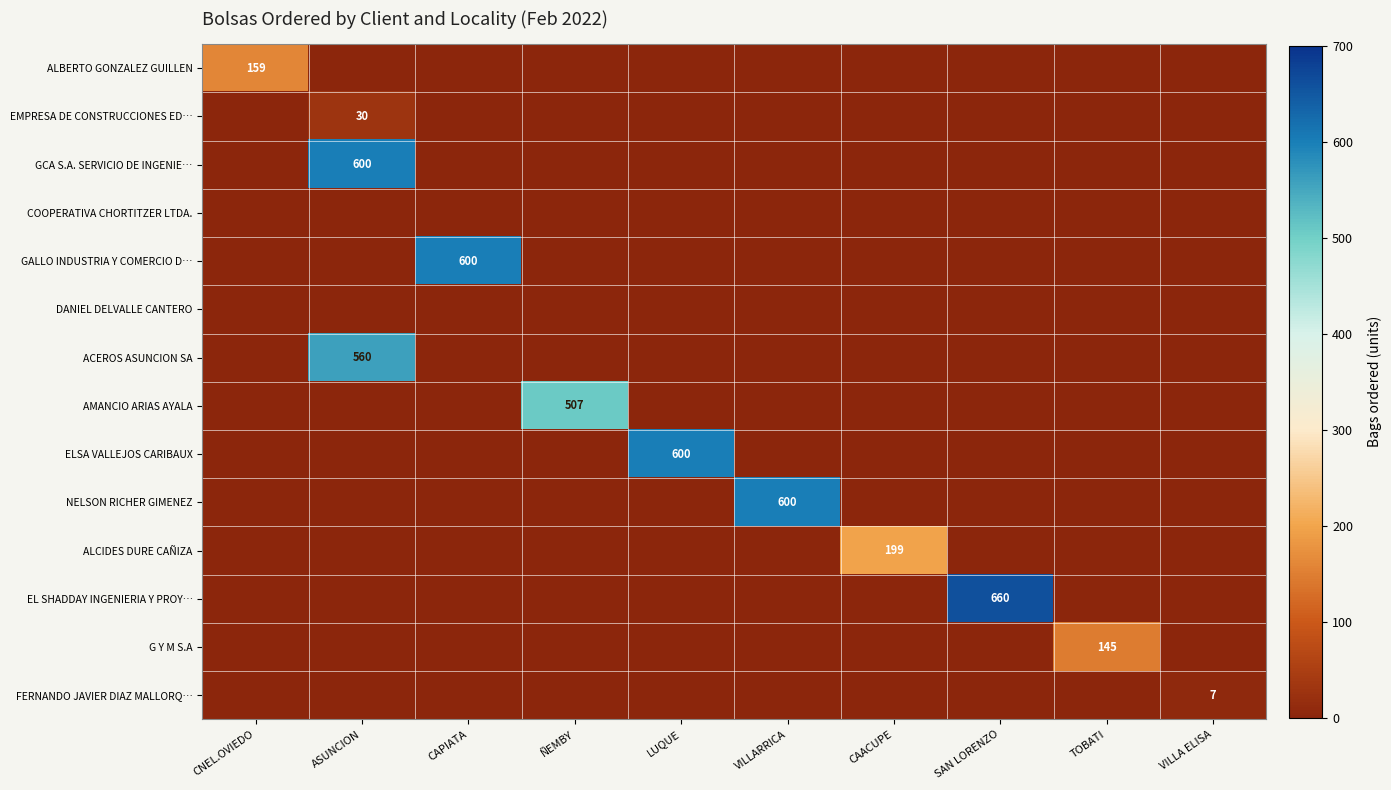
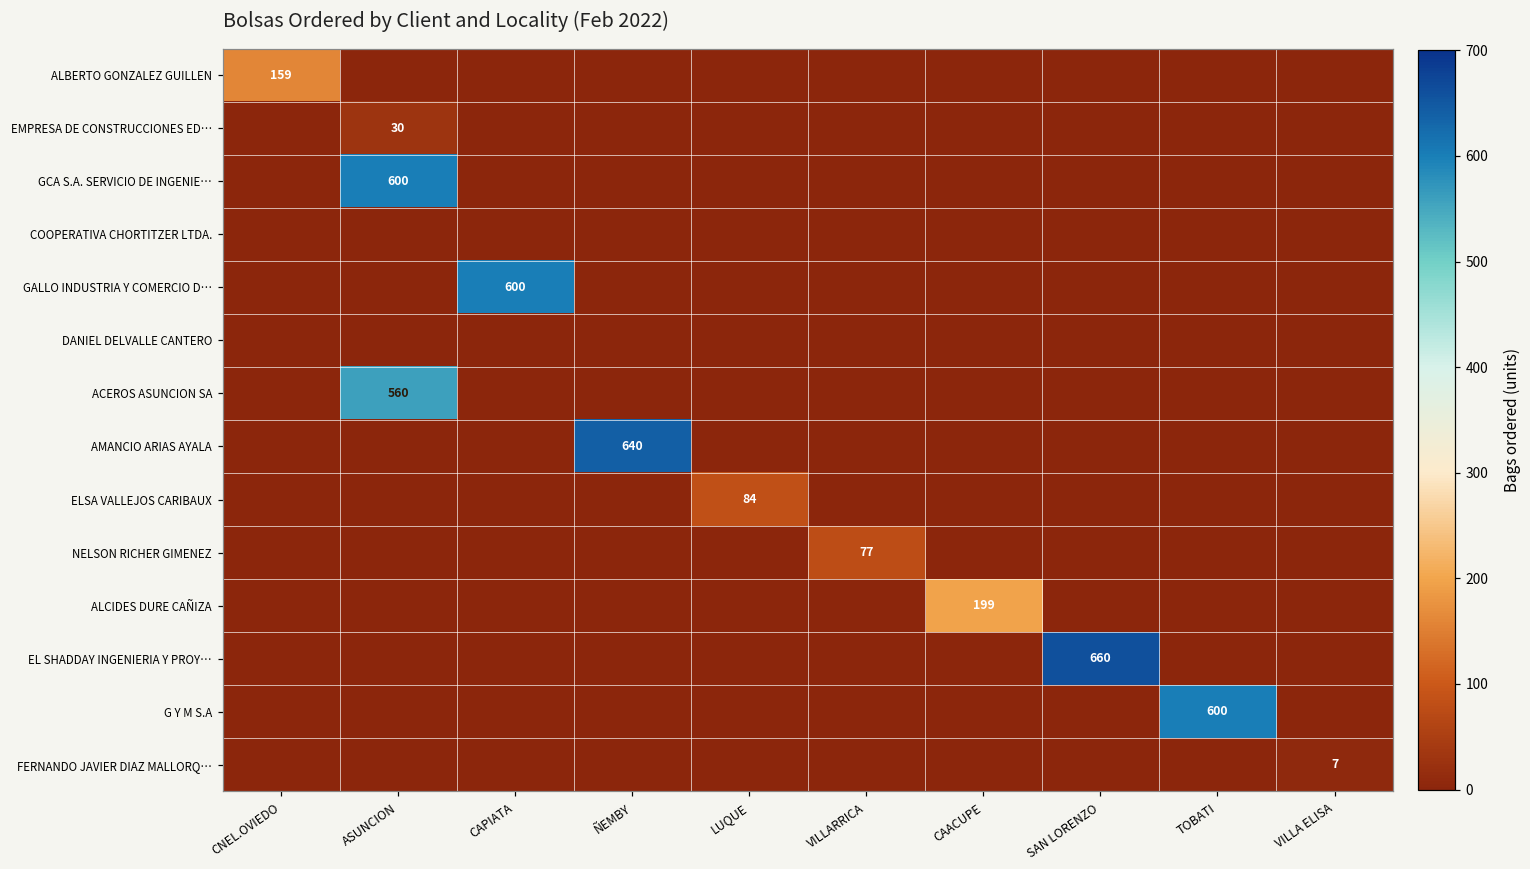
AMANCIO ARIAS AYALA, ÑEMBY: 507 -> 640
ELSA VALLEJOS CARIBAUX, LUQUE: 600 -> 84
NELSON RICHER GIMENEZ, VILLARRICA: 600 -> 77
G Y M S.A, TOBATI: 145 -> 600
